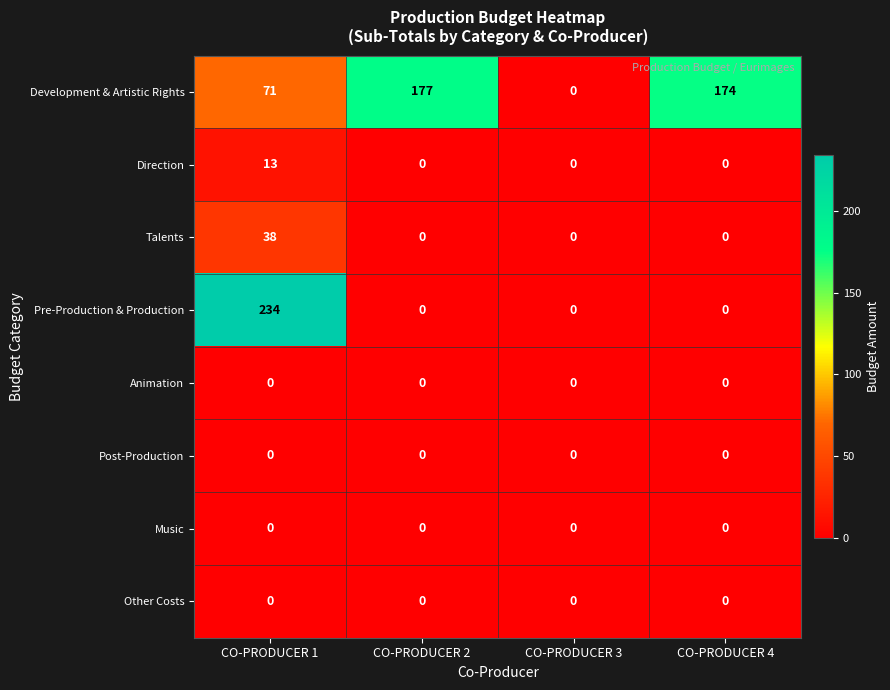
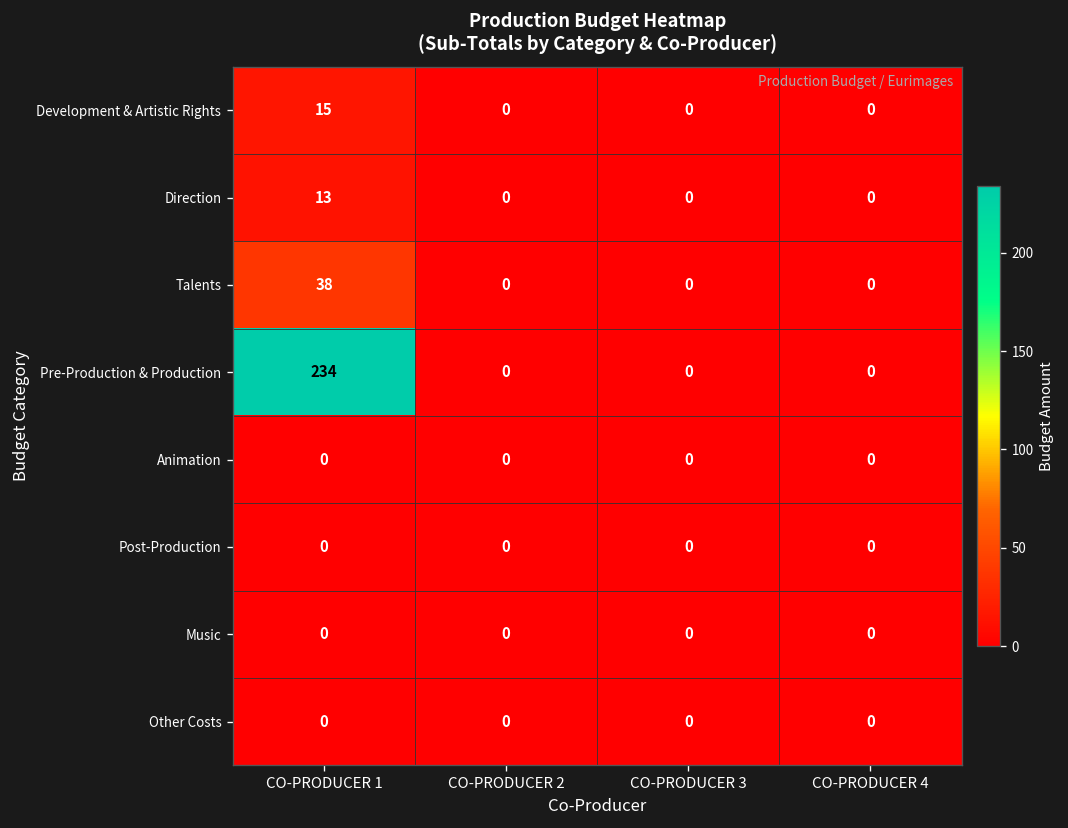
Development & Artistic Rights, CO-PRODUCER 1: 71 -> 15
Development & Artistic Rights, CO-PRODUCER 2: 177 -> 0
Development & Artistic Rights, CO-PRODUCER 4: 174 -> 0
